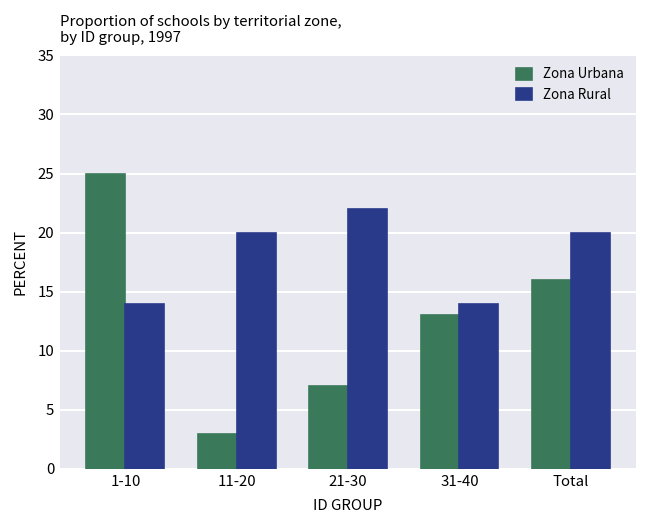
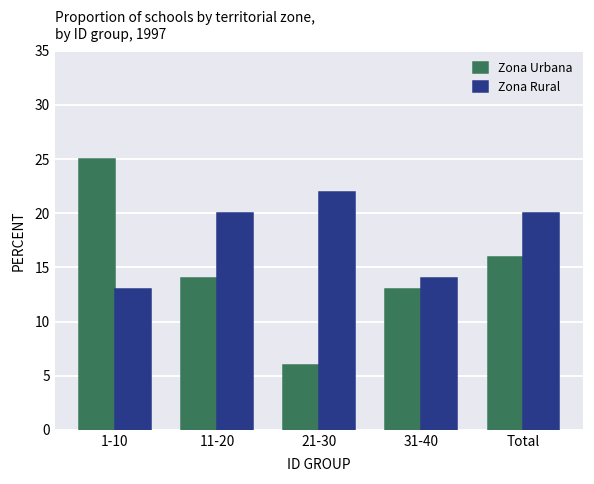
Zona Rural, 1-10: 14 -> 13
Zona Urbana, 11-20: 3 -> 14
Zona Urbana, 21-30: 7 -> 6
